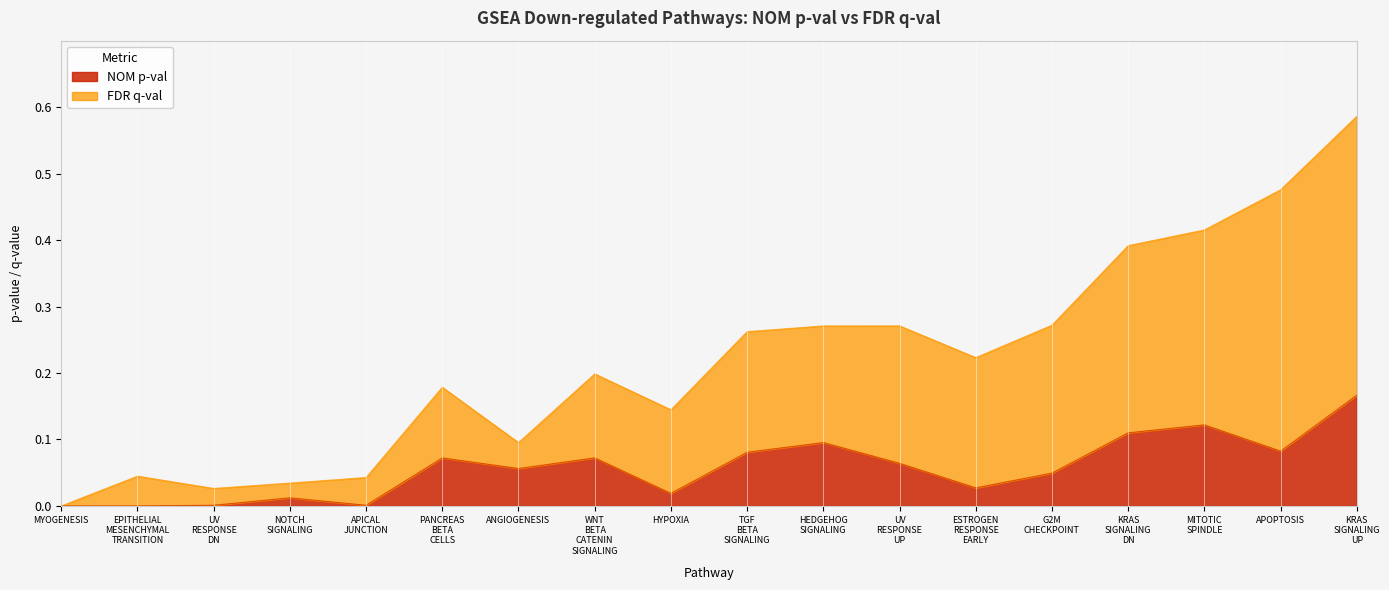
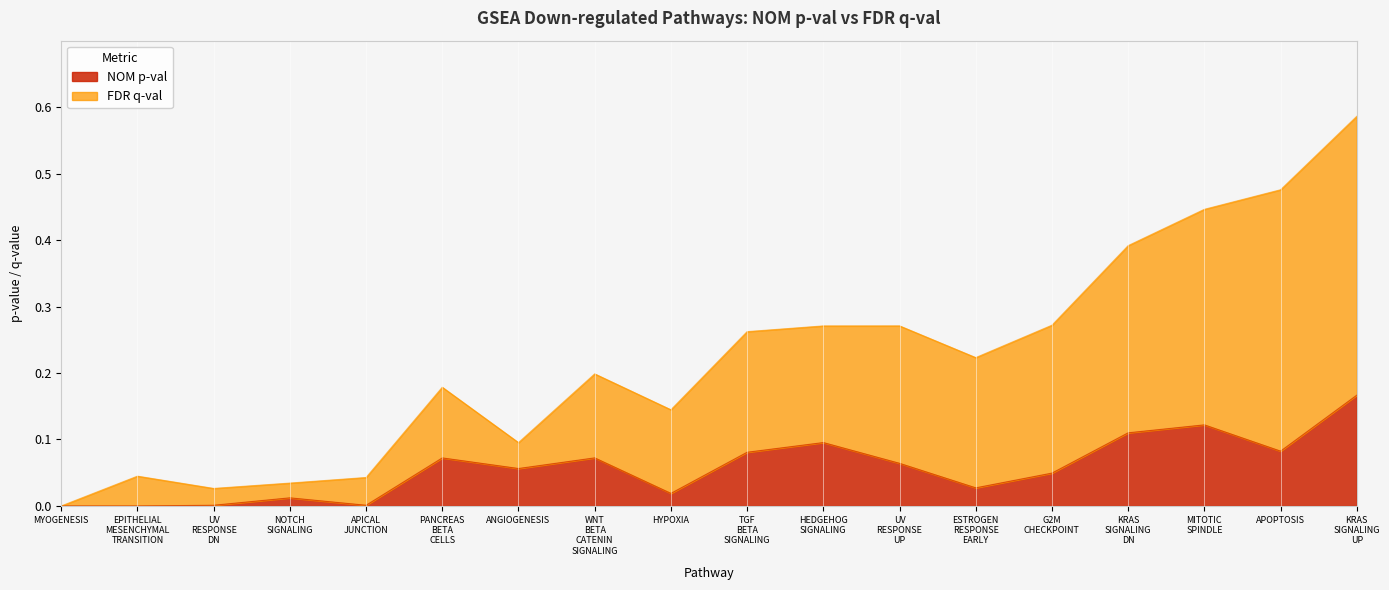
FDR q-val, MITOTIC SPINDLE: 0.29 -> 0.32
